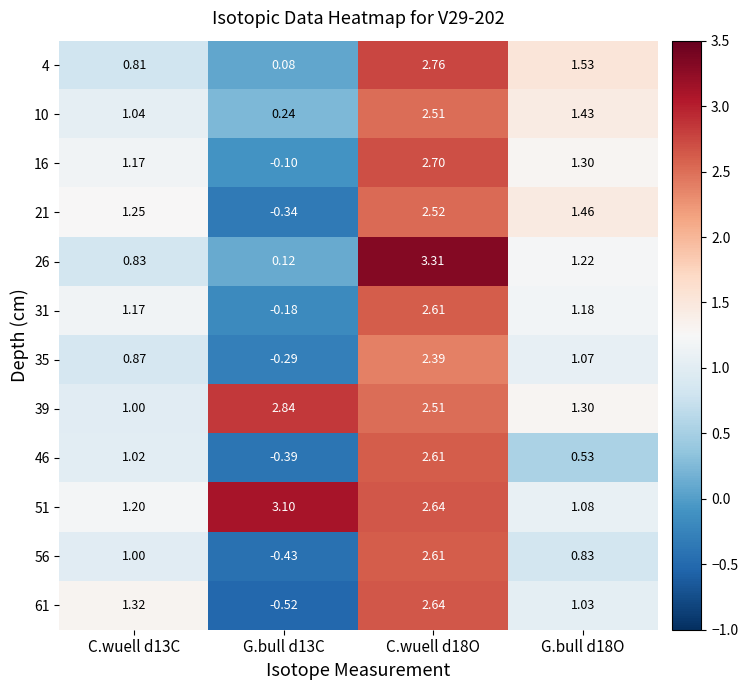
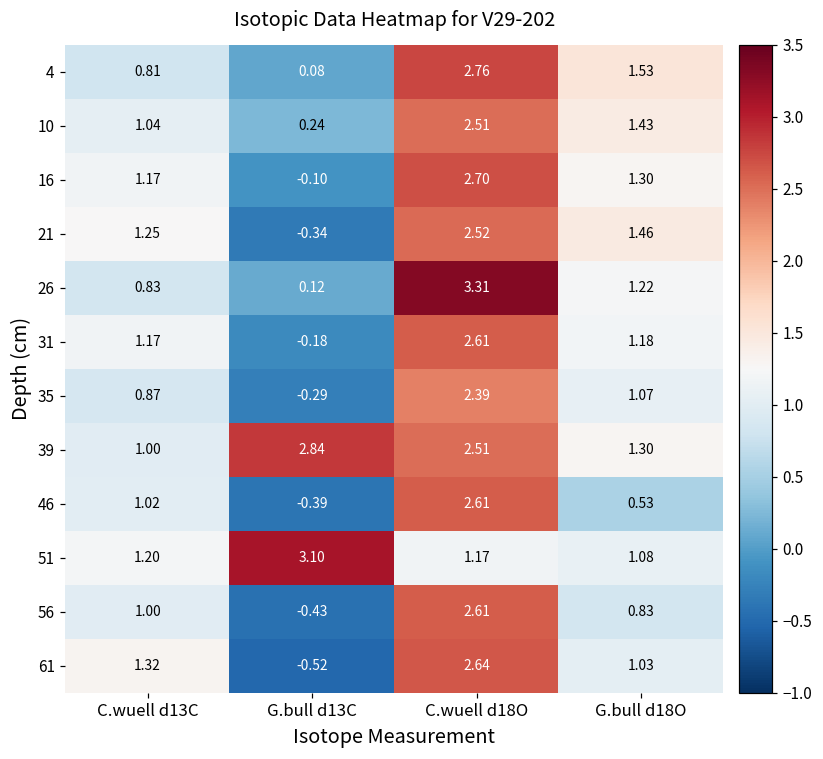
51, C.wuell d18O: 2.64 -> 1.17
